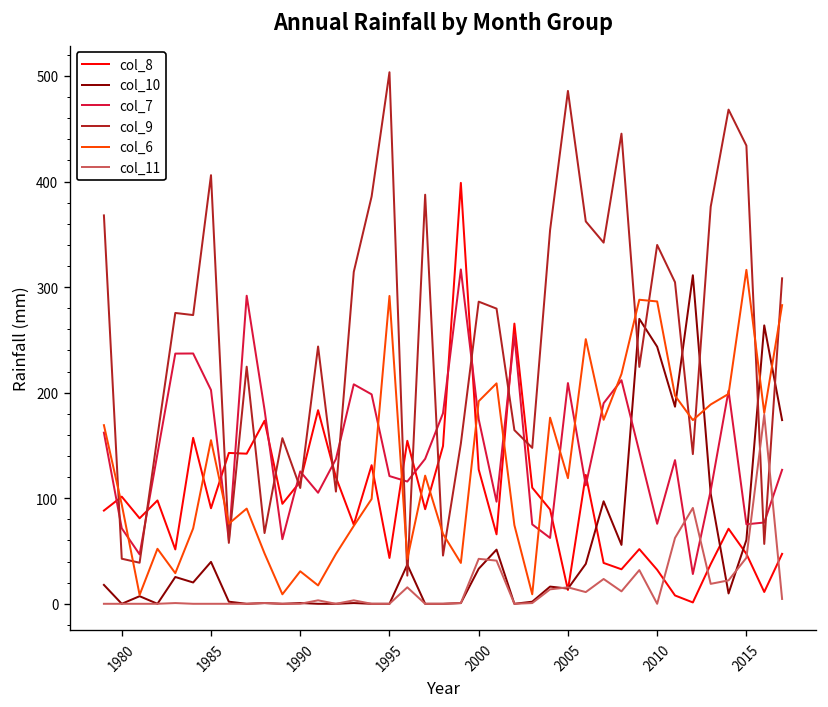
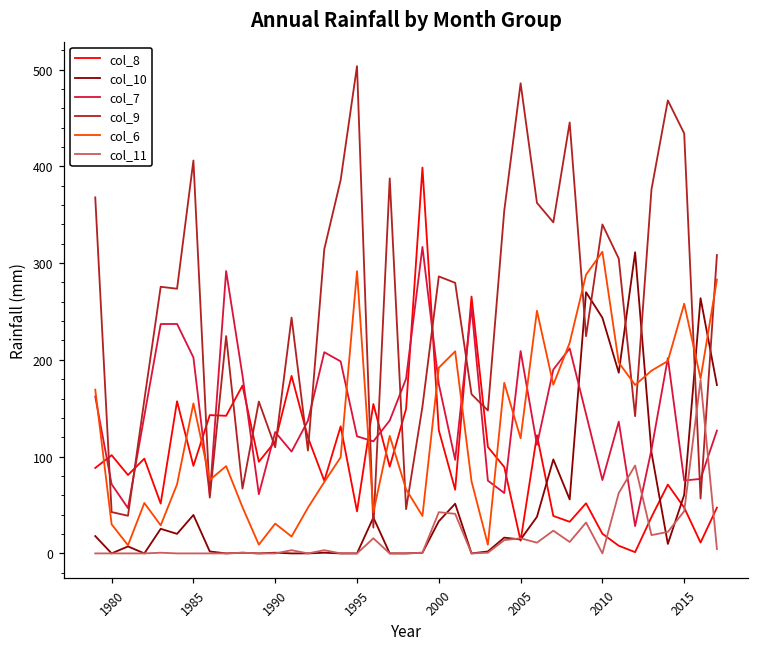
col_6, 1980: 90 -> 30
col_8, 2010: 30 -> 20
col_6, 2010: 290 -> 310
col_6, 2015: 320 -> 260
